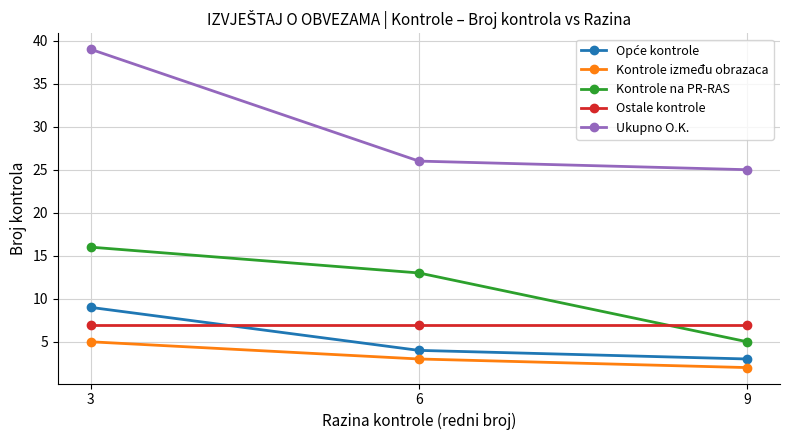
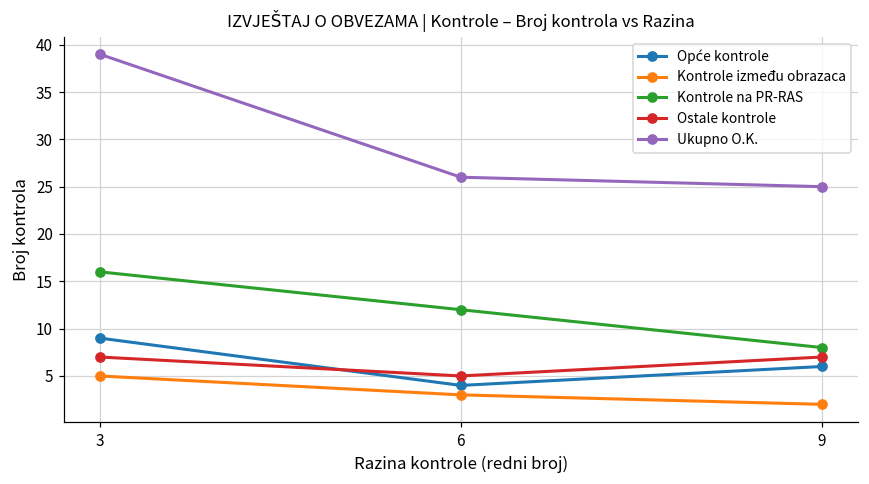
Kontrole na PR-RAS, 6: 13 -> 12
Ostale kontrole, 6: 7 -> 5
Opće kontrole, 9: 3 -> 6
Kontrole na PR-RAS, 9: 5 -> 8
